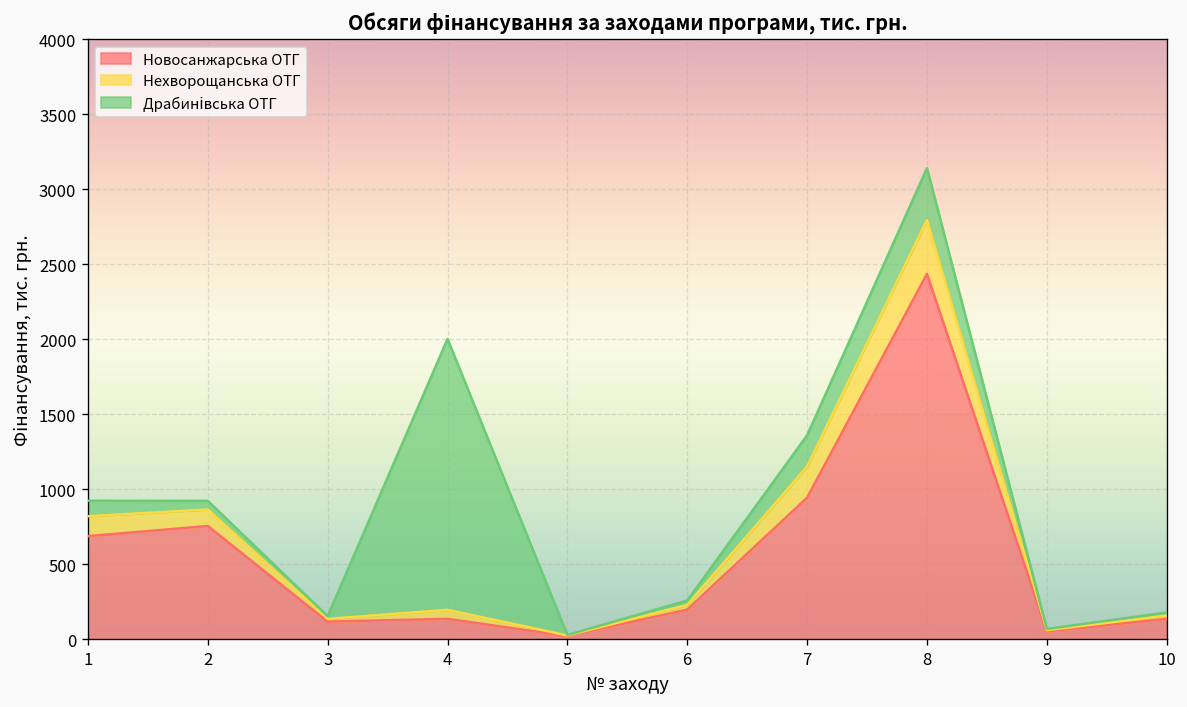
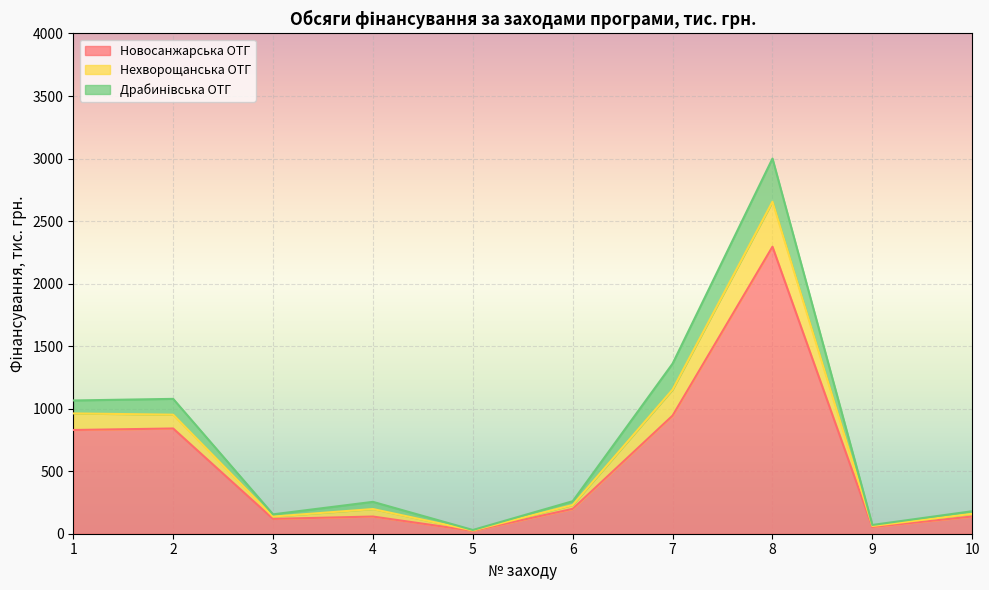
Новосанжарська ОТГ, 1: 690 -> 830
Новосанжарська ОТГ, 2: 760 -> 840
Драбинівська ОТГ, 2: 60 -> 130
Драбинівська ОТГ, 4: 1810 -> 60
Новосанжарська ОТГ, 8: 2440 -> 2300
